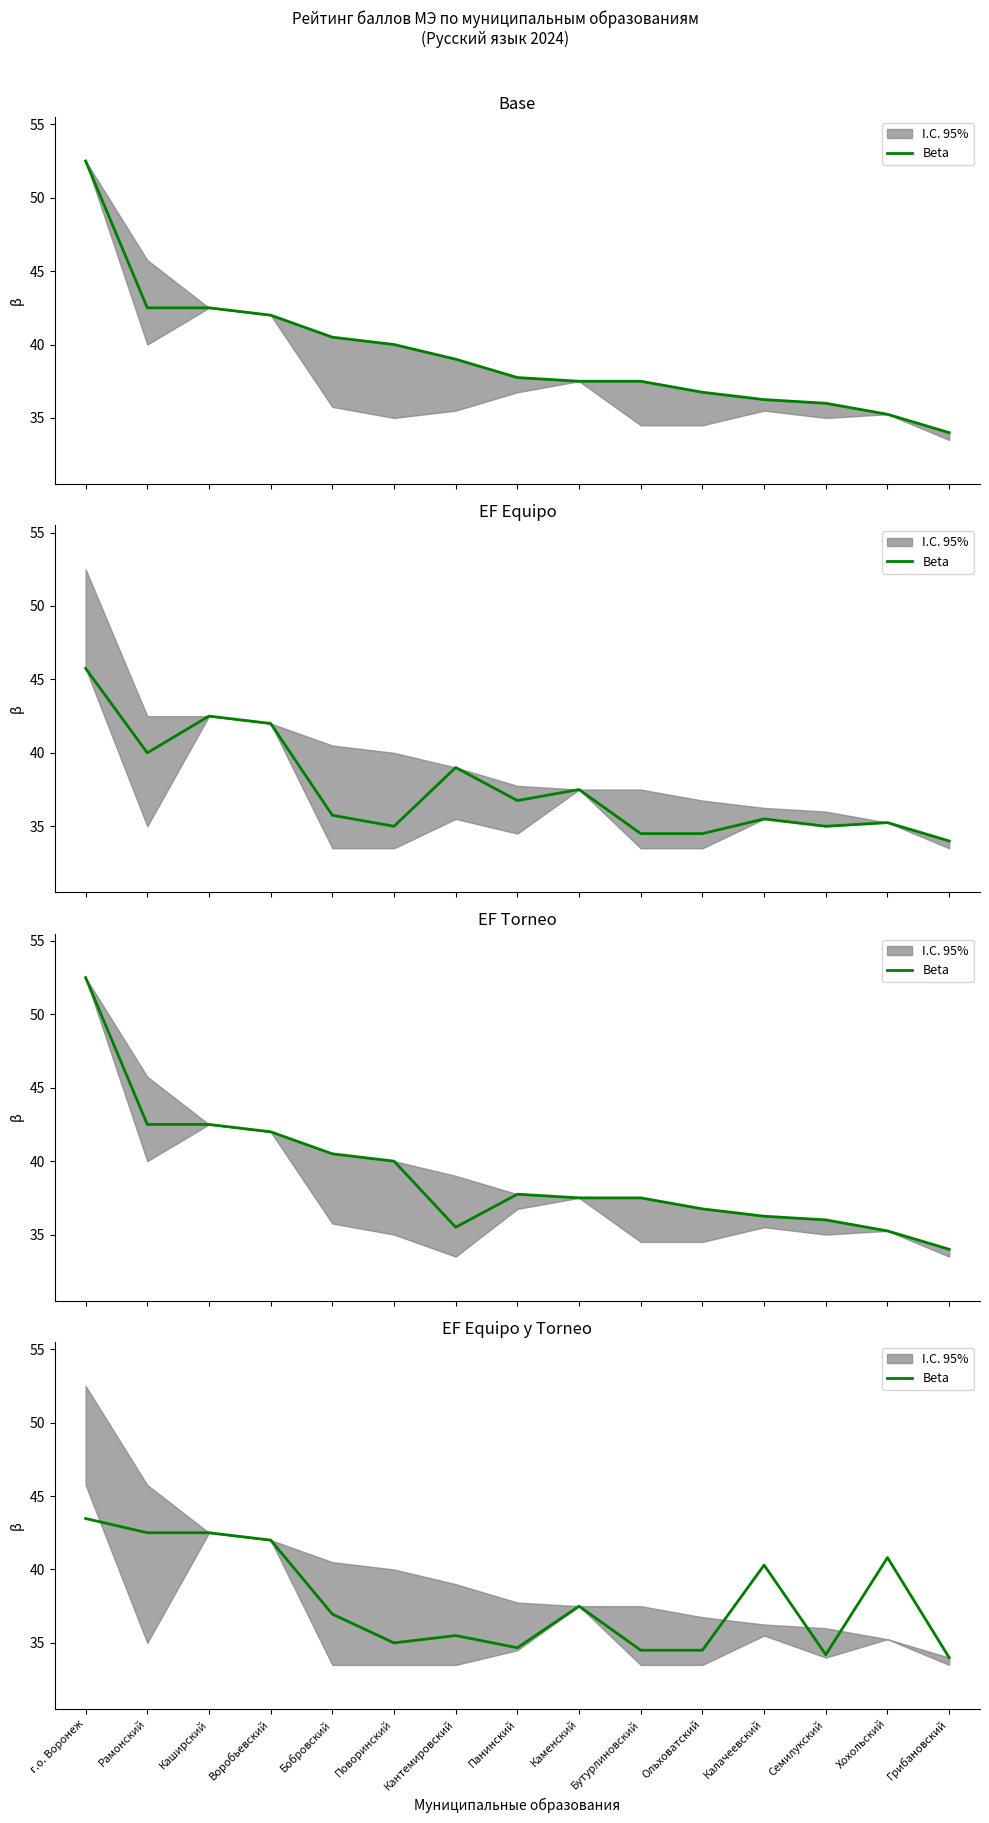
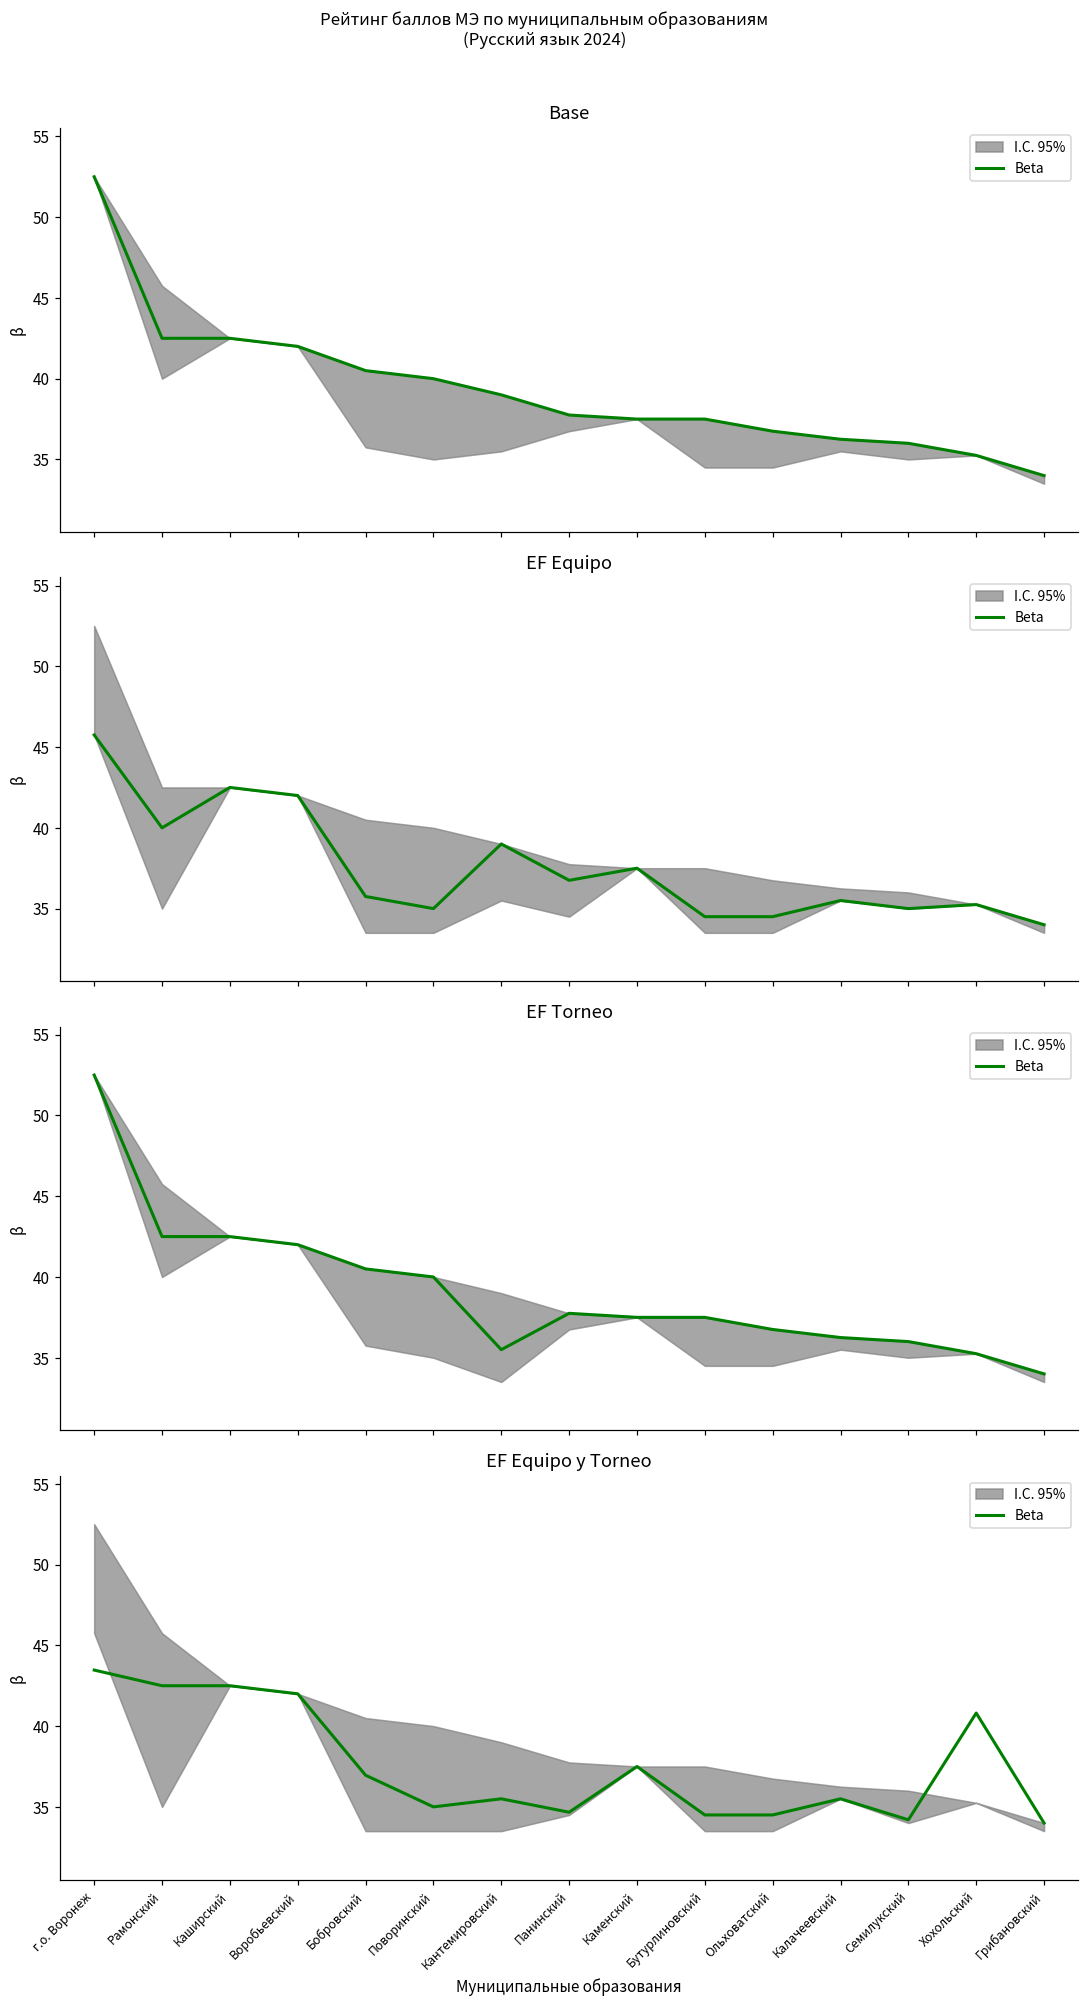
EF Equipo y Torneo, Beta, Калачеевский: 40.3 -> 35.5
